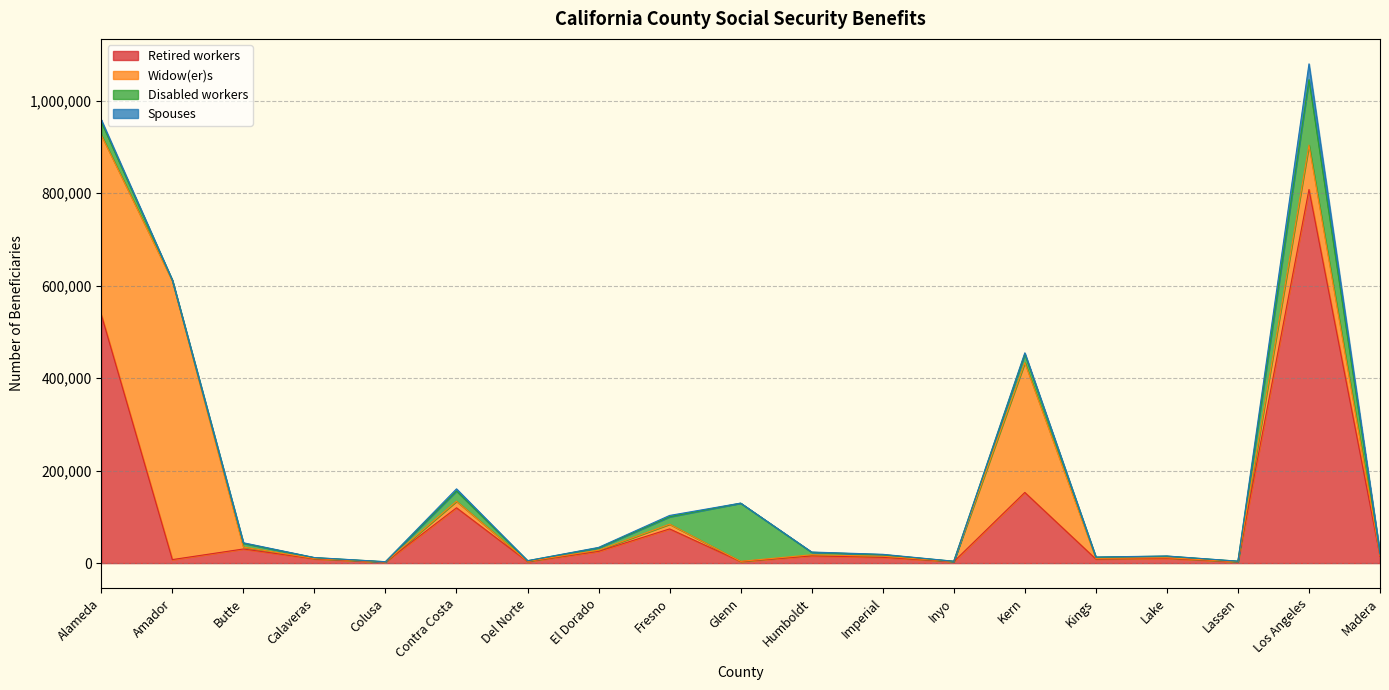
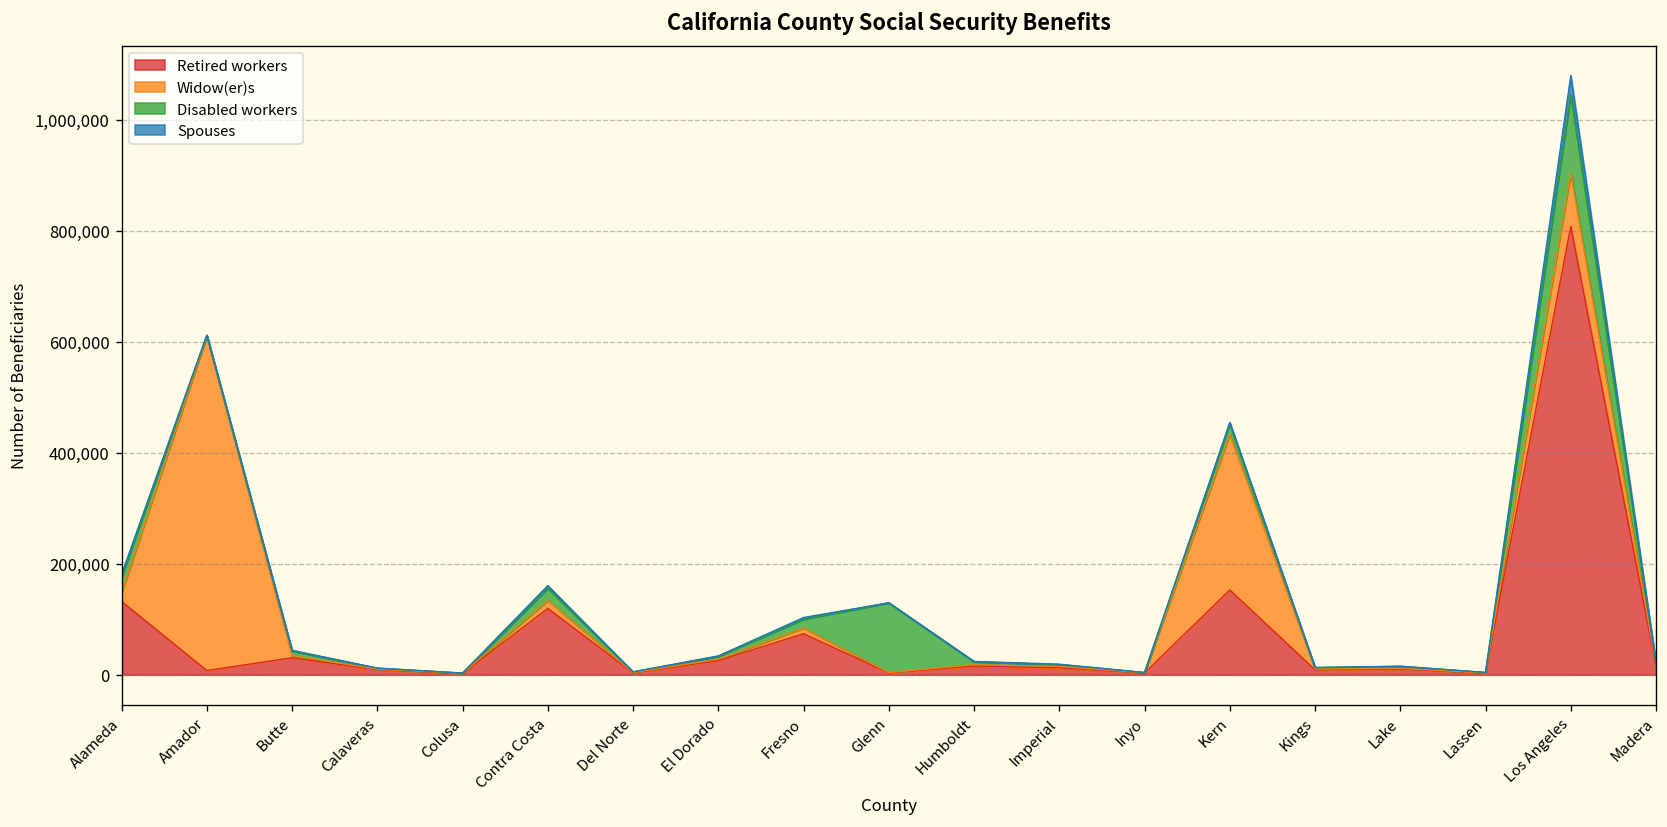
Retired workers, Alameda: 540,000 -> 130,000
Widow(er)s, Alameda: 390,000 -> 20,000
